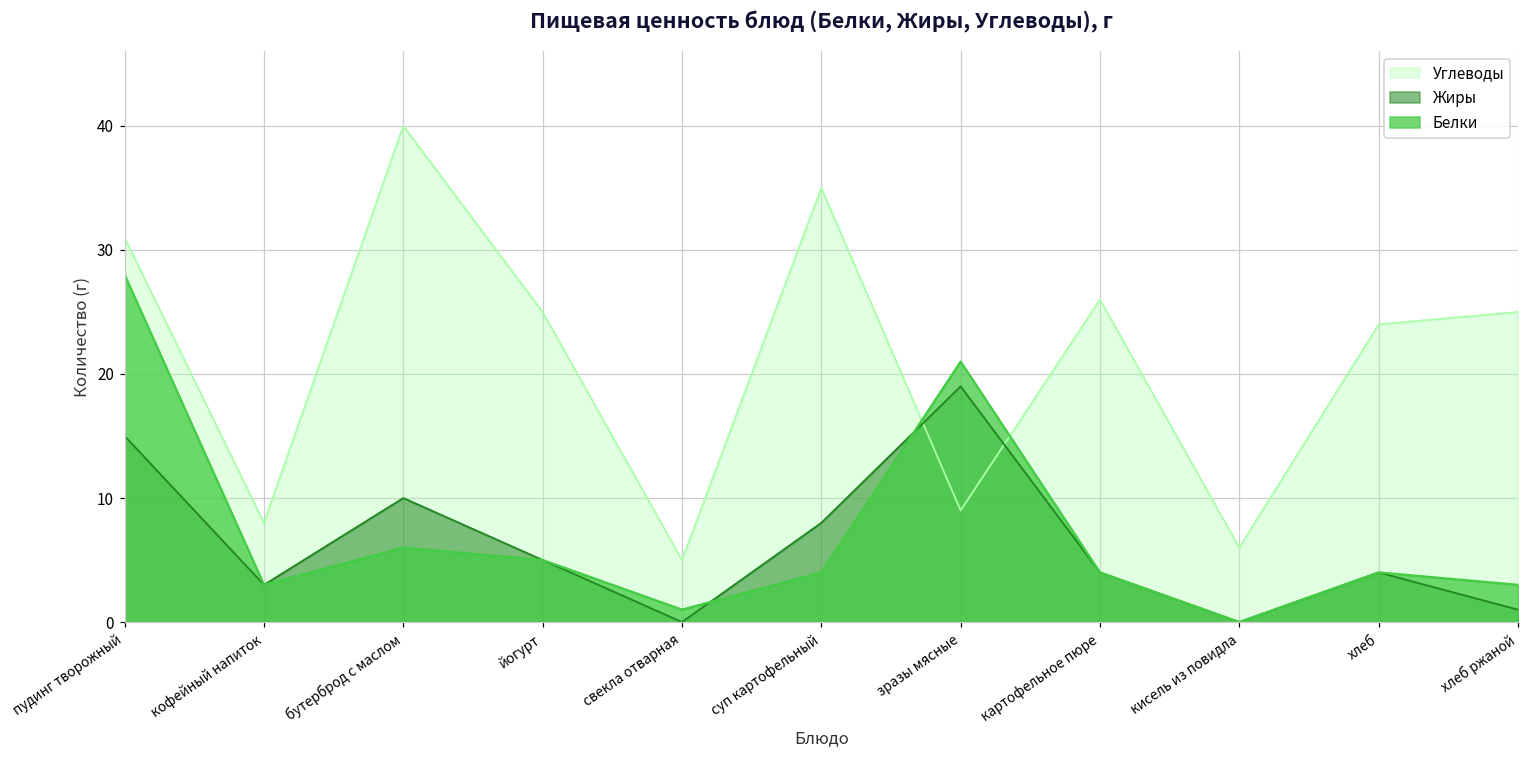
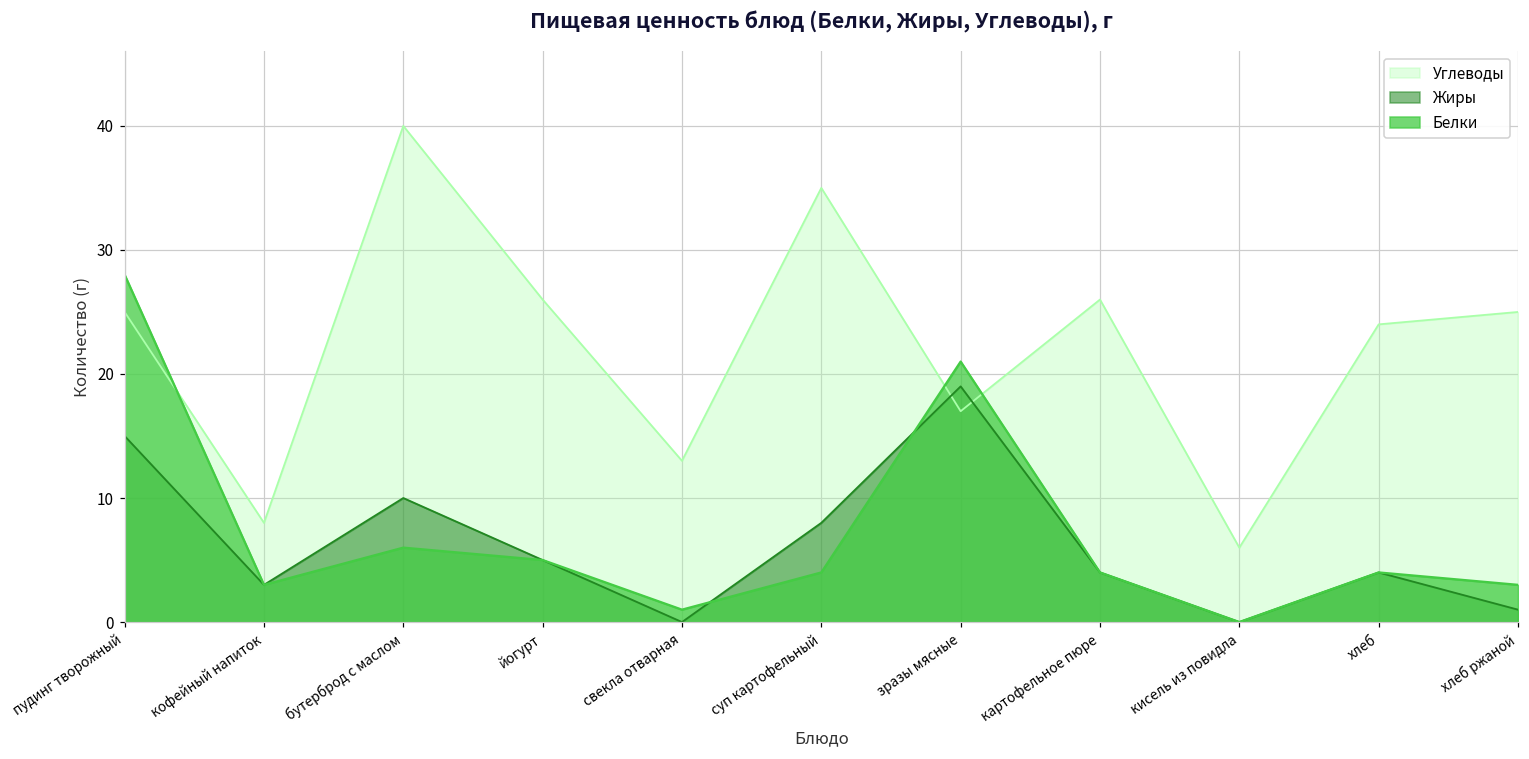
Углеводы, пудинг творожный: 31 -> 25
Углеводы, йогурт: 25 -> 26
Углеводы, свекла отварная: 5 -> 13
Углеводы, зразы мясные: 9 -> 17
